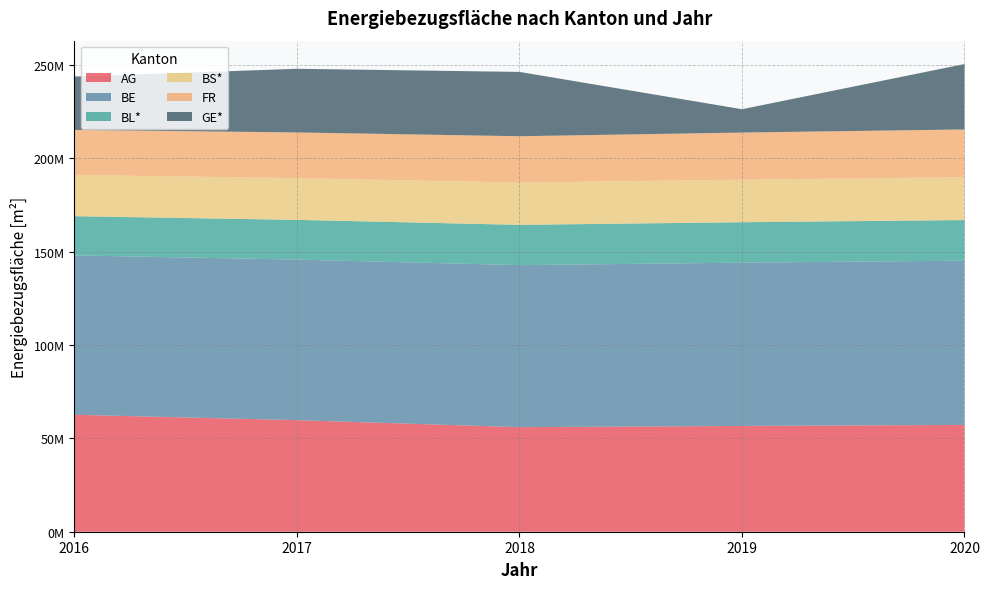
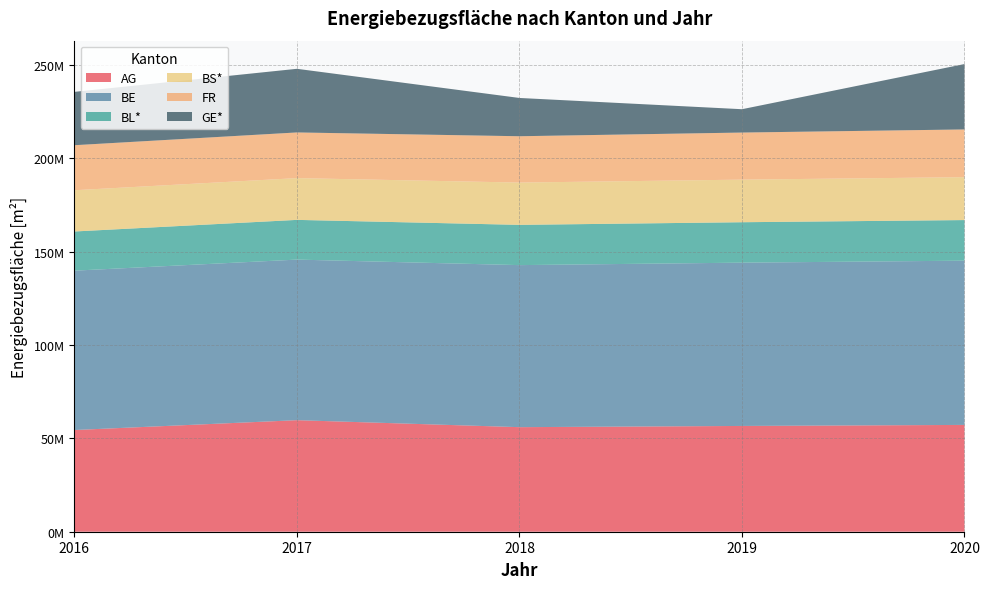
AG, 2016: 63000000 -> 54000000
GE*, 2018: 34000000 -> 21000000
